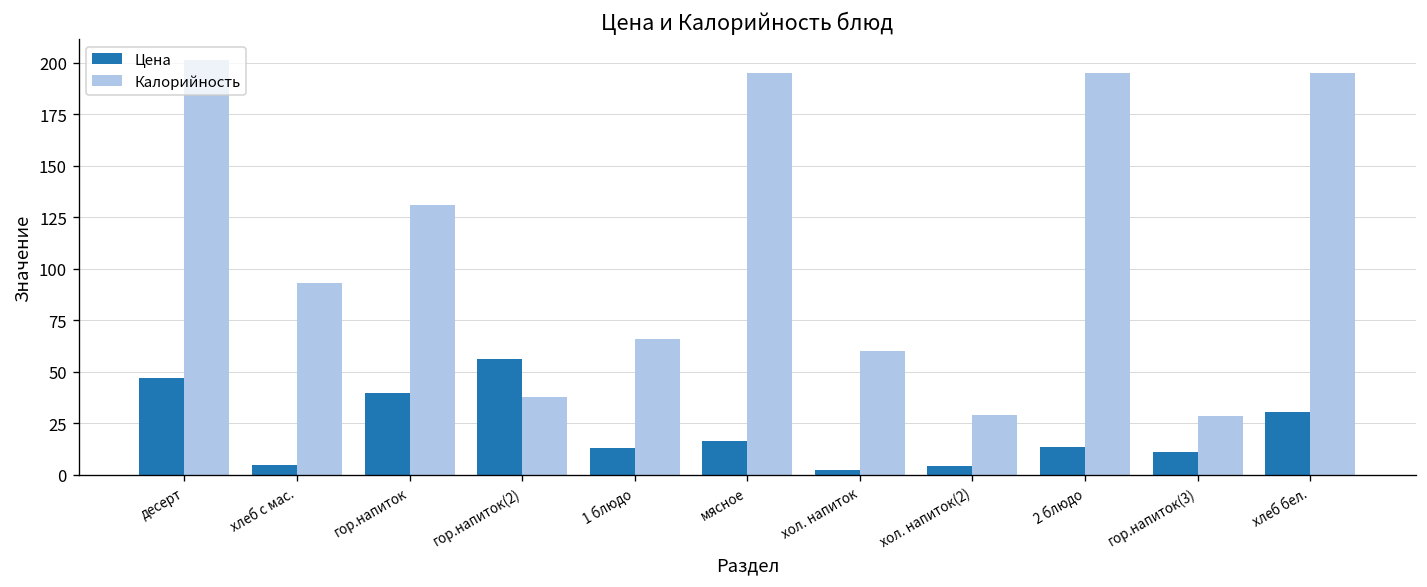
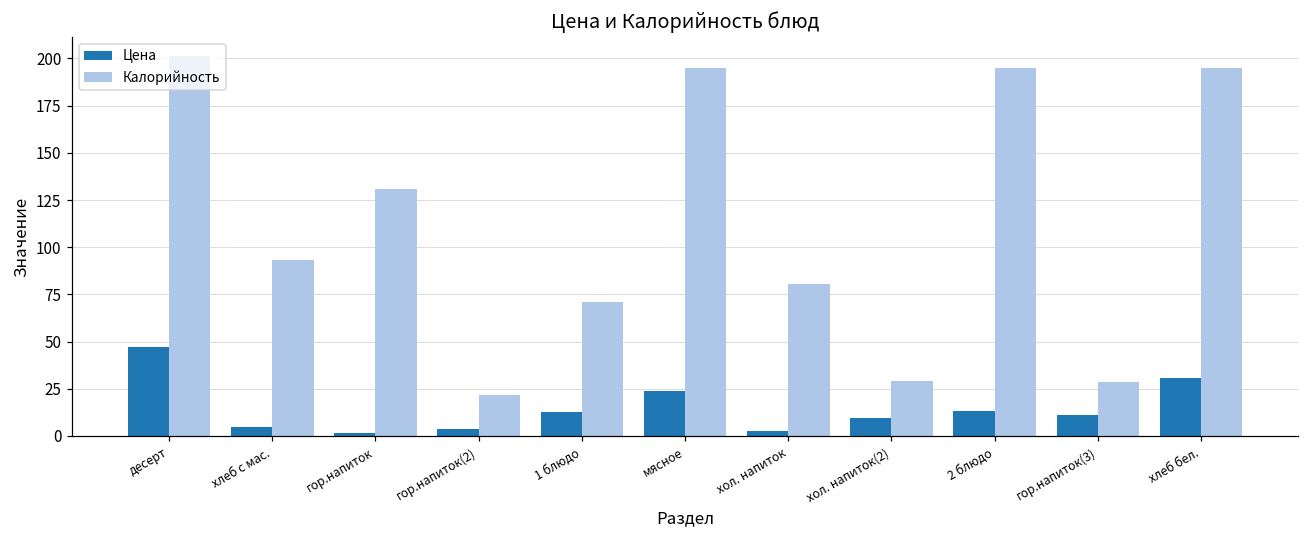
Цена, гор.напиток: 40 -> 1
Цена, гор.напиток(2): 56 -> 4
Калорийность, гор.напиток(2): 38 -> 22
Калорийность, 1 блюдо: 66 -> 71
Цена, мясное: 16 -> 24
Калорийность, хол. напиток: 60 -> 81
Цена, хол. напиток(2): 4 -> 9
